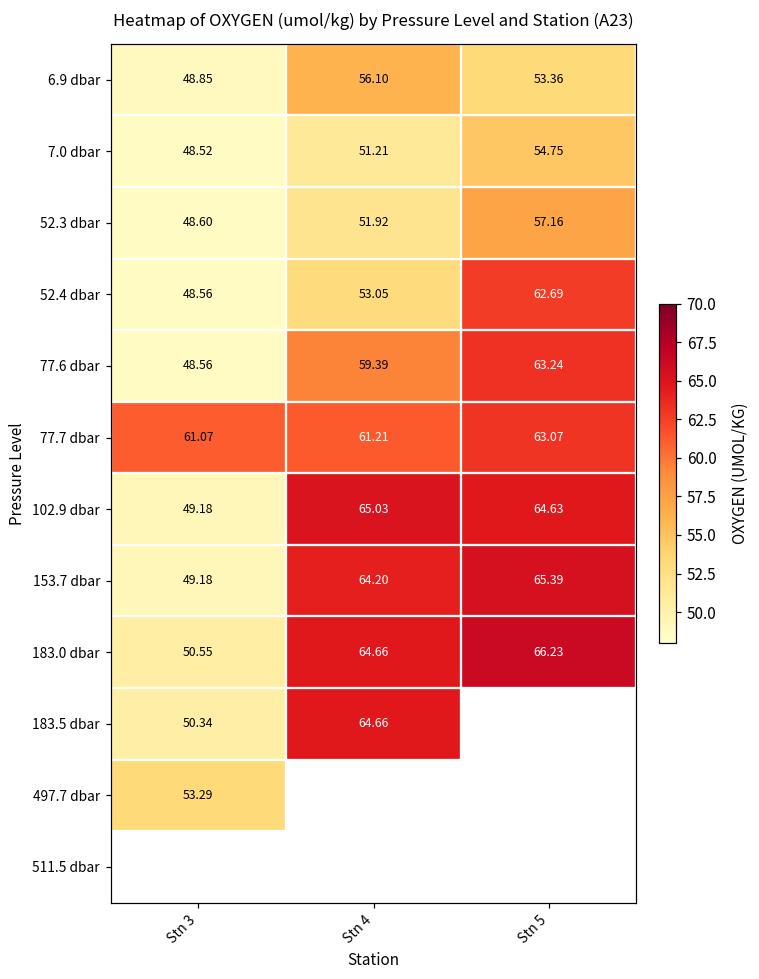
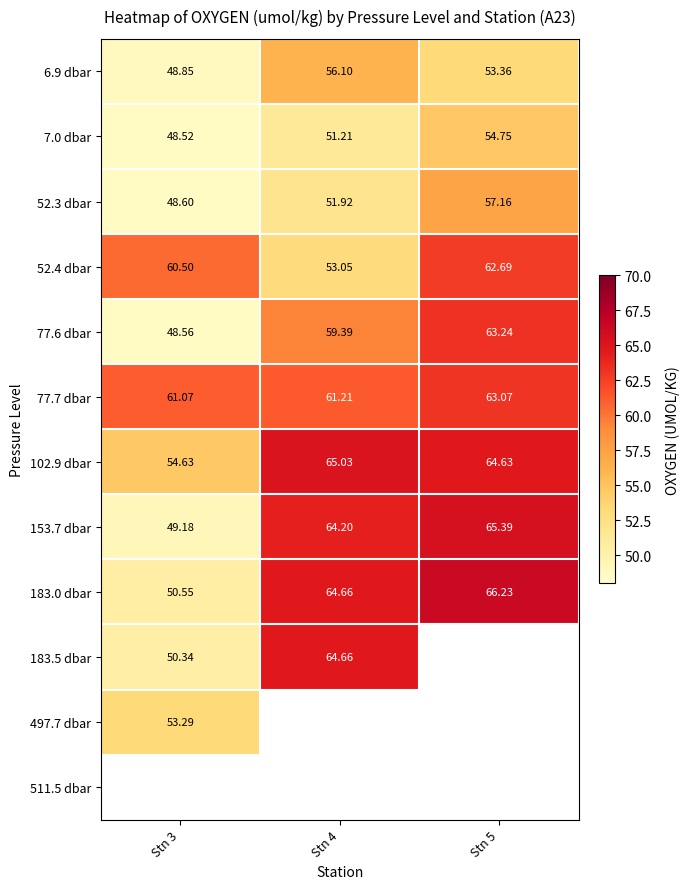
52.4 dbar, Stn 3: 48.56 -> 60.50
102.9 dbar, Stn 3: 49.18 -> 54.63
